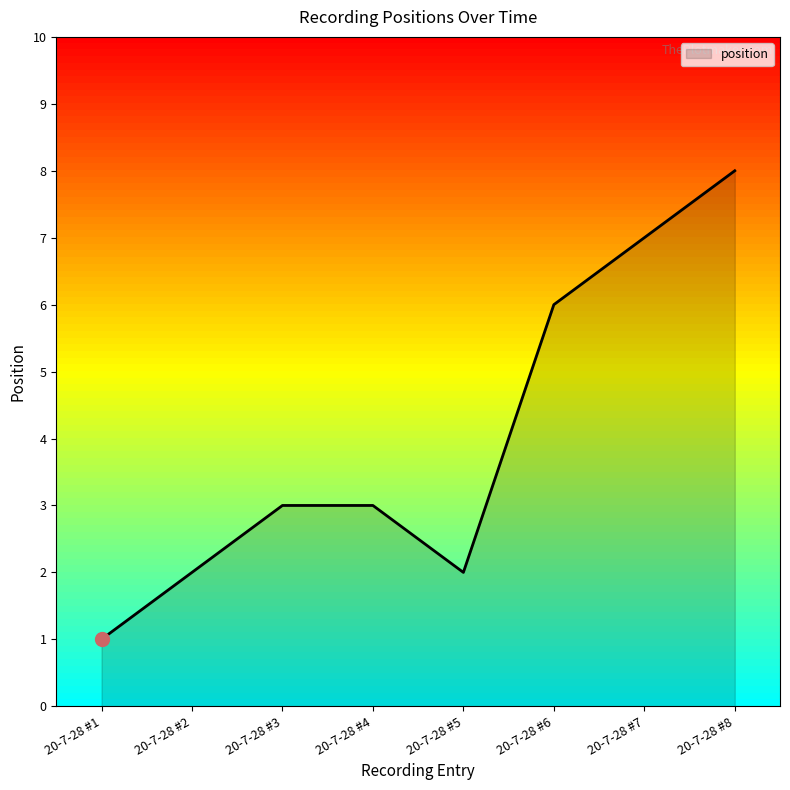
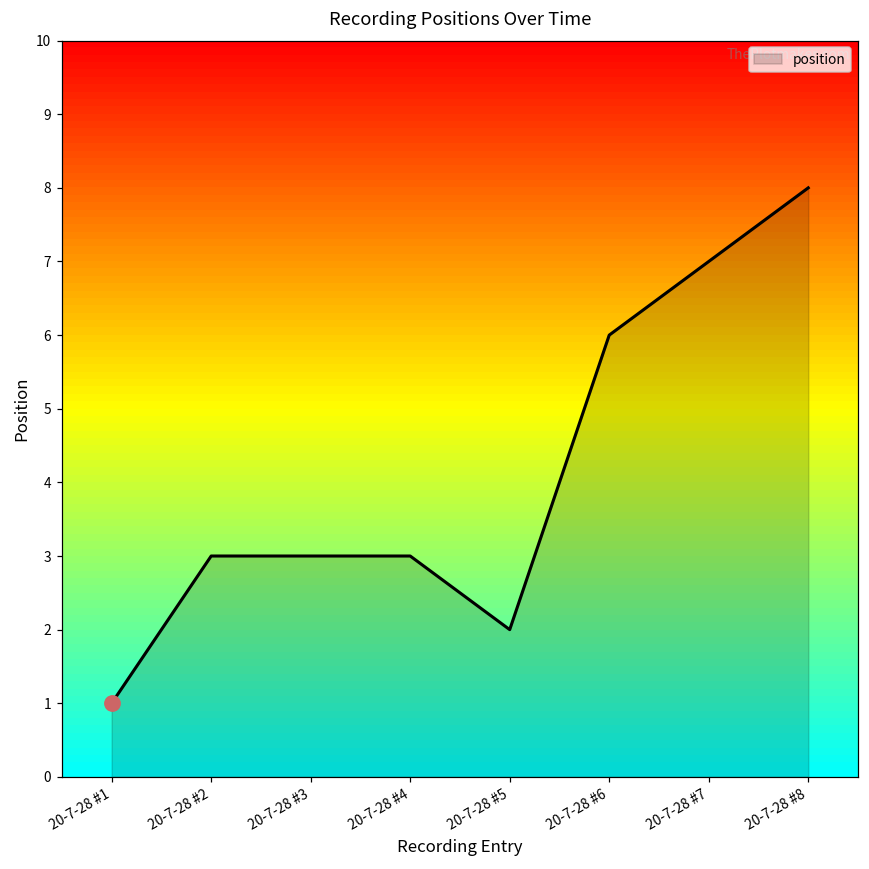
position, 20-7-28 #2: 2 -> 3
